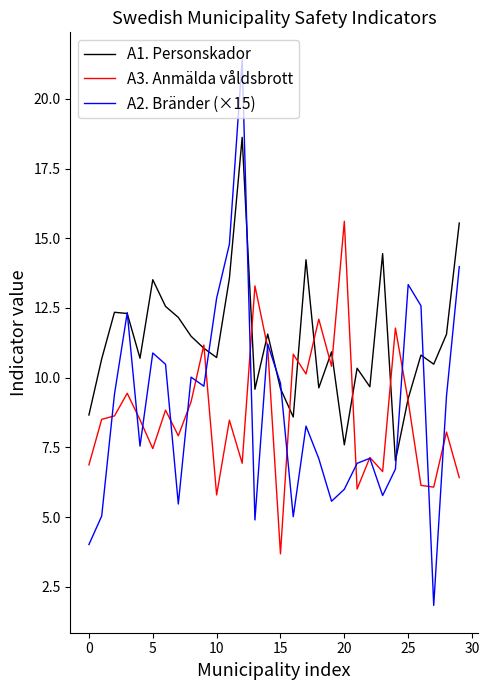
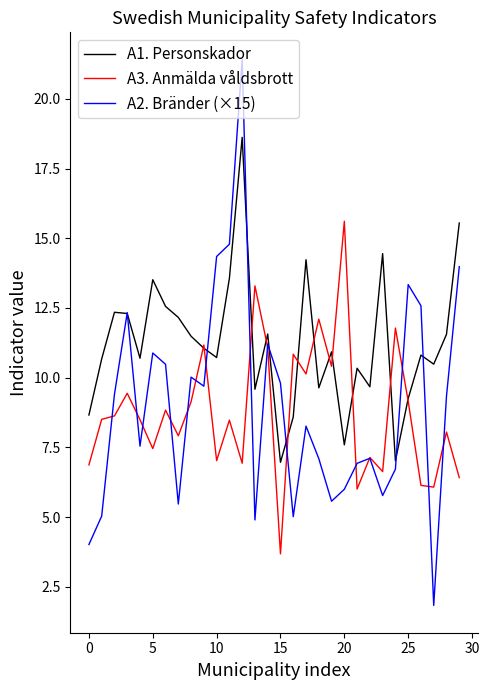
A3. Anmälda våldsbrott, 10: 5.8 -> 7.0
A2. Bränder (×15), 10: 12.8 -> 14.3
A1. Personskador, 15: 9.6 -> 7.0
